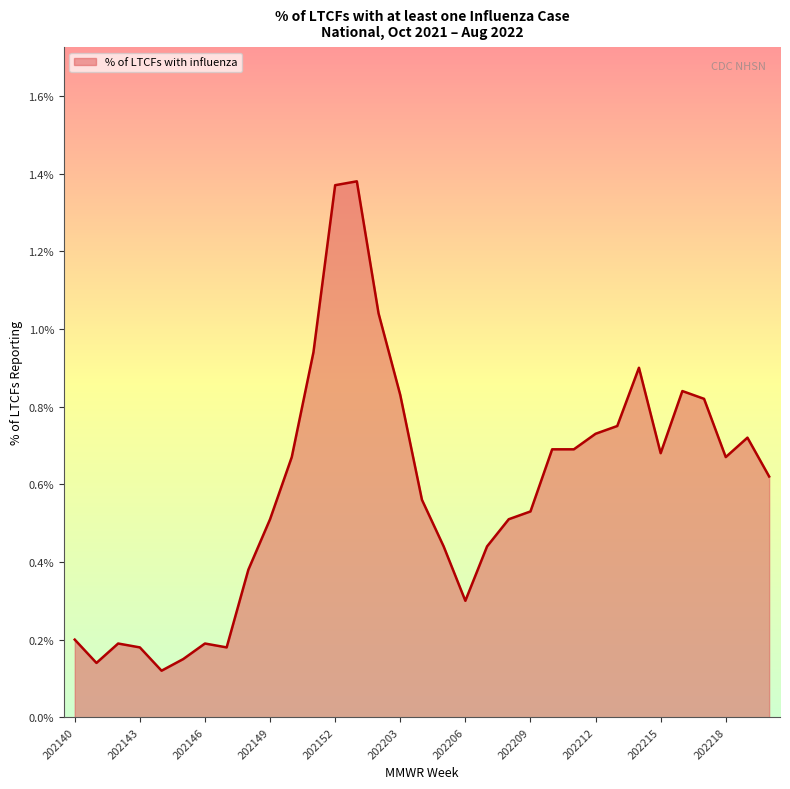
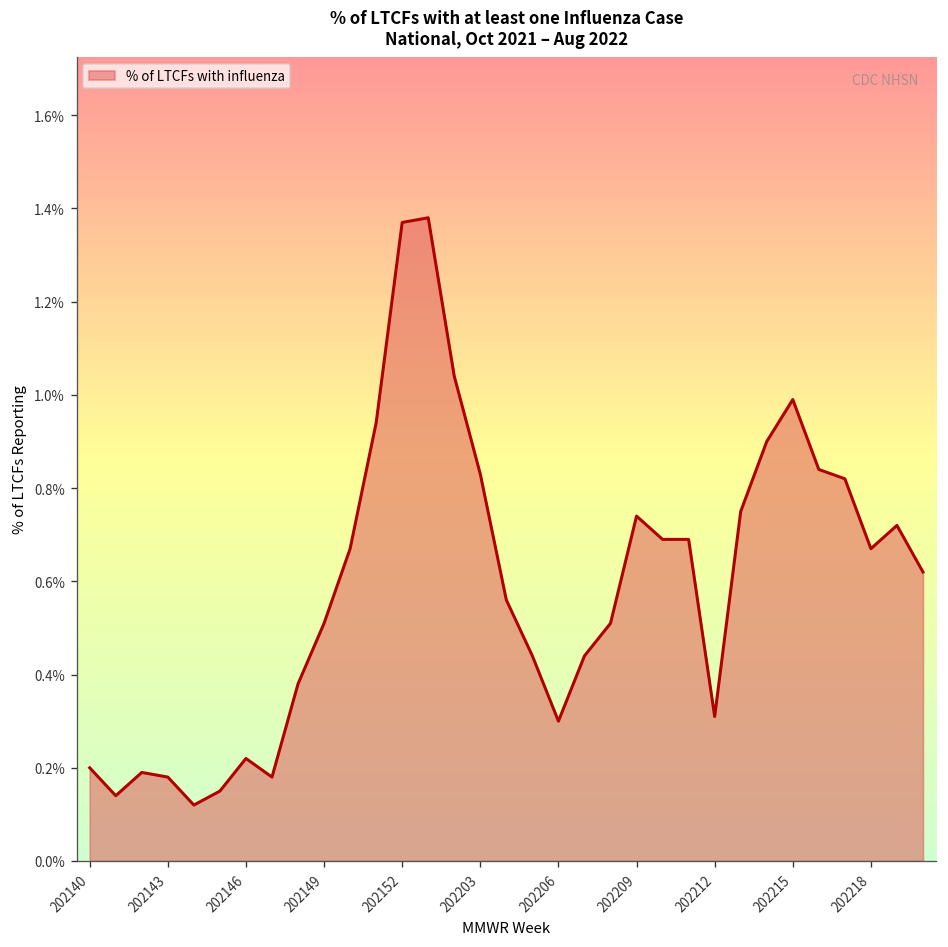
202146: 0.19% -> 0.22%
202209: 0.53% -> 0.74%
202212: 0.73% -> 0.31%
202215: 0.68% -> 0.99%
